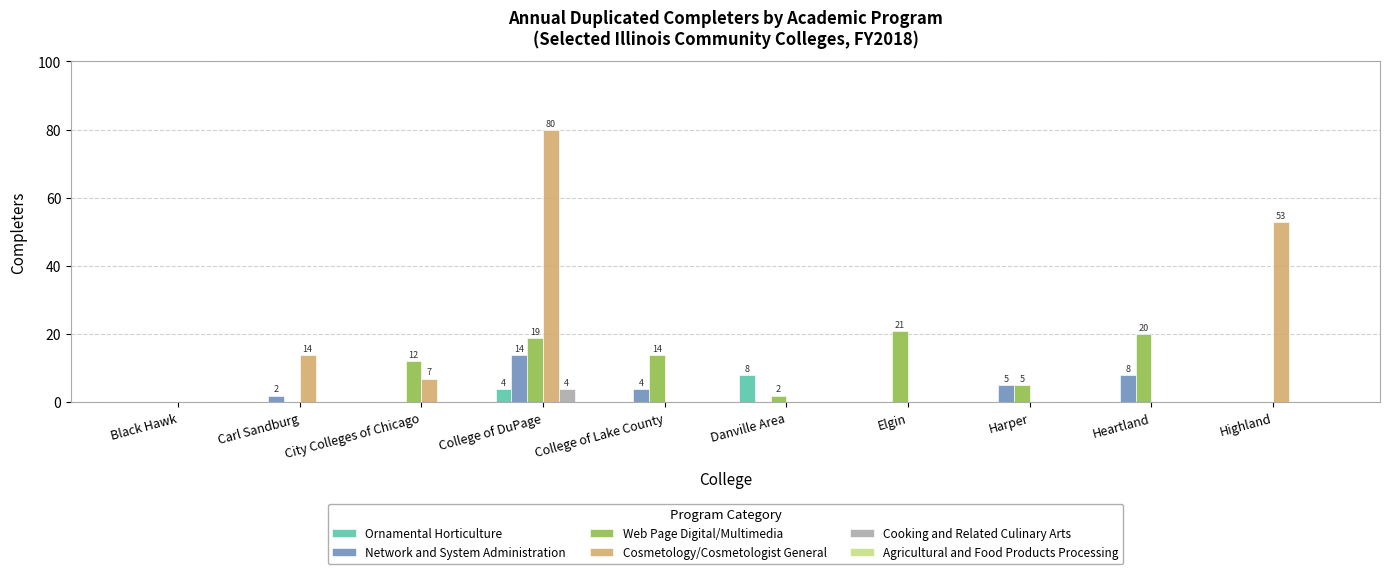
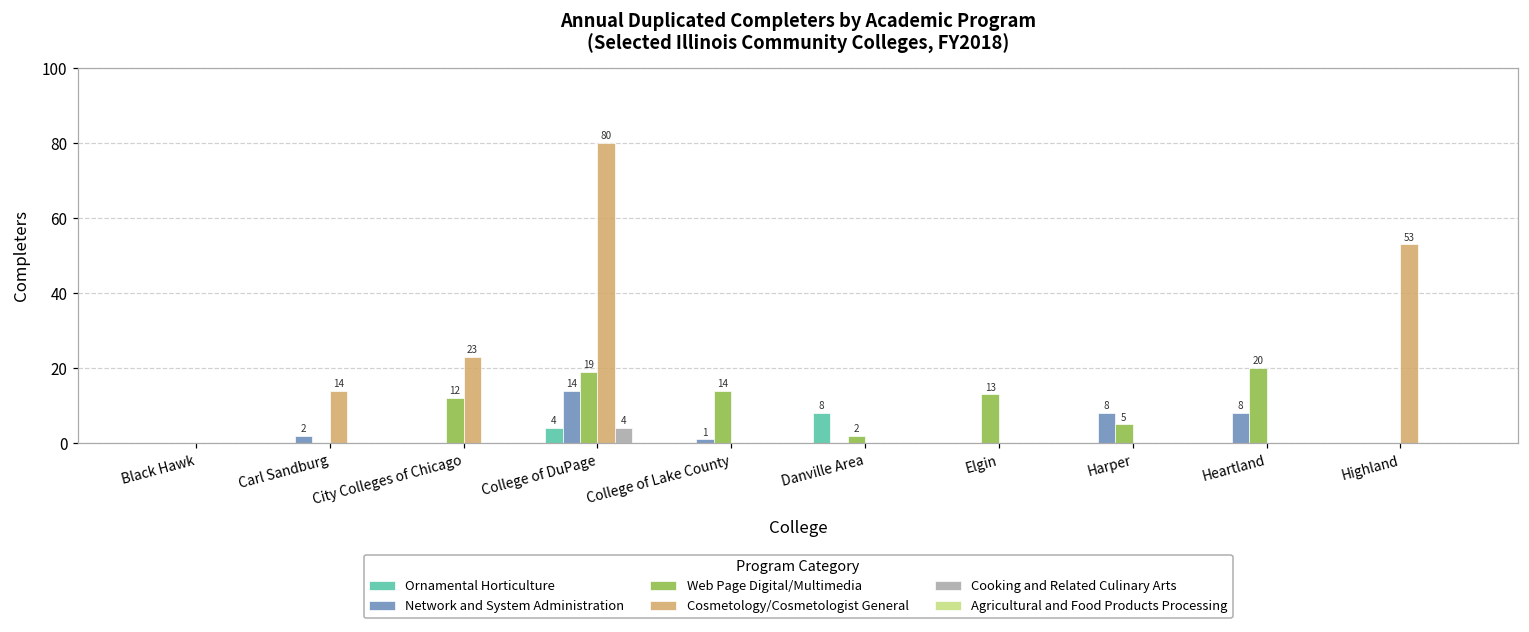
Cosmetology/Cosmetologist General, City Colleges of Chicago: 7 -> 23
Network and System Administration, College of Lake County: 4 -> 1
Web Page Digital/Multimedia, Elgin: 21 -> 13
Network and System Administration, Harper: 5 -> 8
